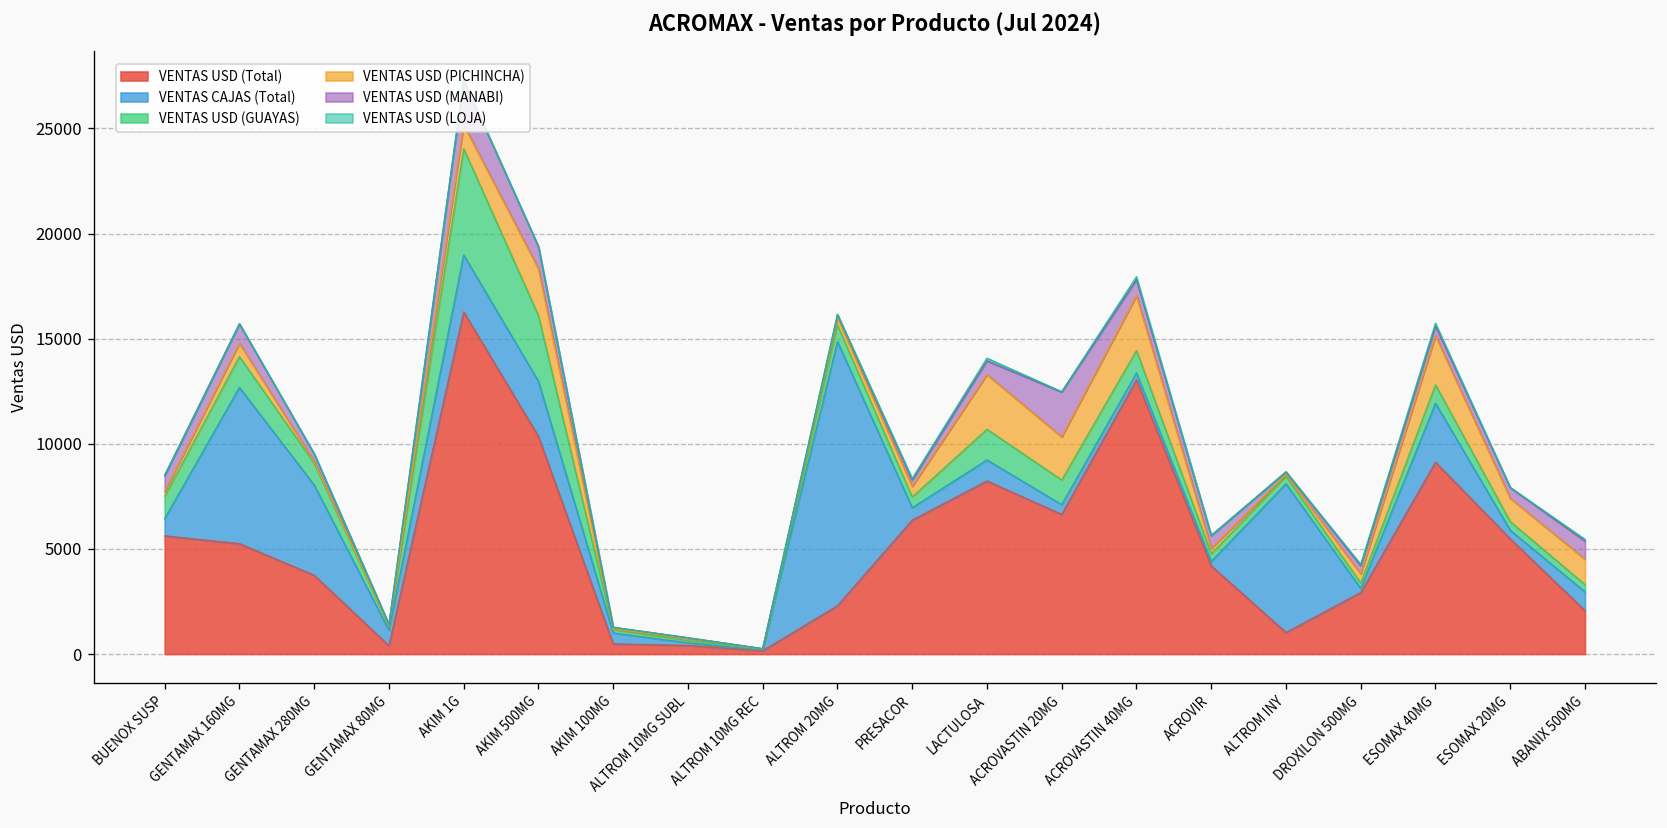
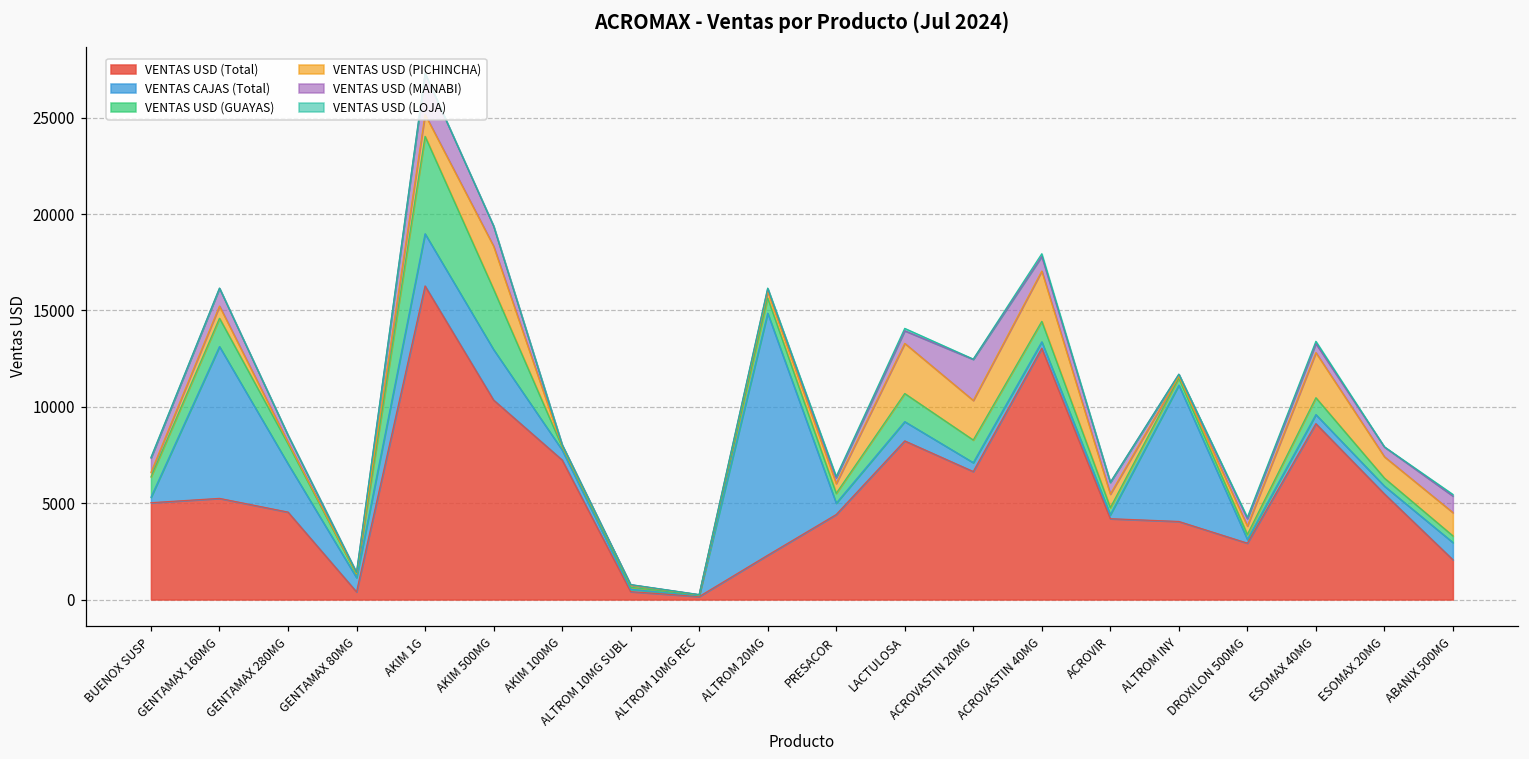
VENTAS USD (Total), BUENOX SUSP: 5600 -> 5000
VENTAS CAJAS (Total), BUENOX SUSP: 800 -> 300
VENTAS CAJAS (Total), GENTAMAX 160MG: 7400 -> 7900
VENTAS USD (Total), GENTAMAX 280MG: 3700 -> 4500
VENTAS CAJAS (Total), GENTAMAX 280MG: 4300 -> 2500
VENTAS USD (Total), AKIM 100MG: 500 -> 7200
VENTAS USD (Total), PRESACOR: 6400 -> 4400
VENTAS USD (PICHINCHA), ACROVIR: 300 -> 700
VENTAS USD (Total), ALTROM INY: 1000 -> 4100
VENTAS CAJAS (Total), ESOMAX 40MG: 2800 -> 500
